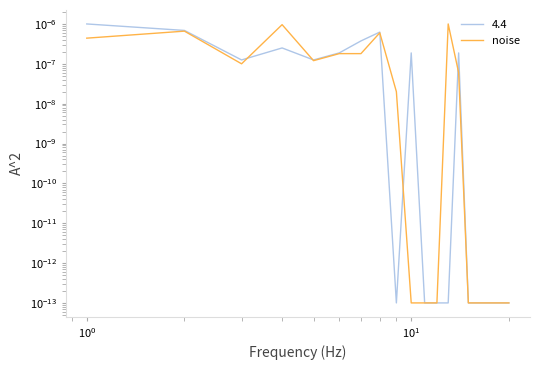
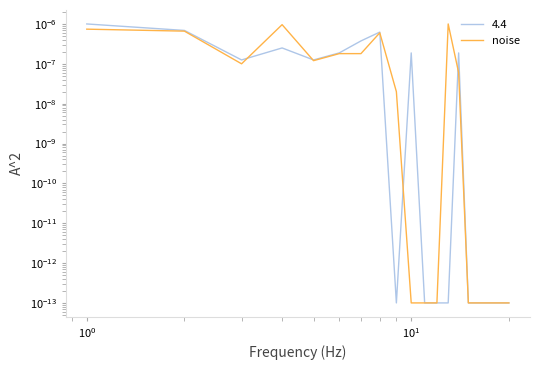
noise, 10^0: 0.0000004 -> 0.0000007
